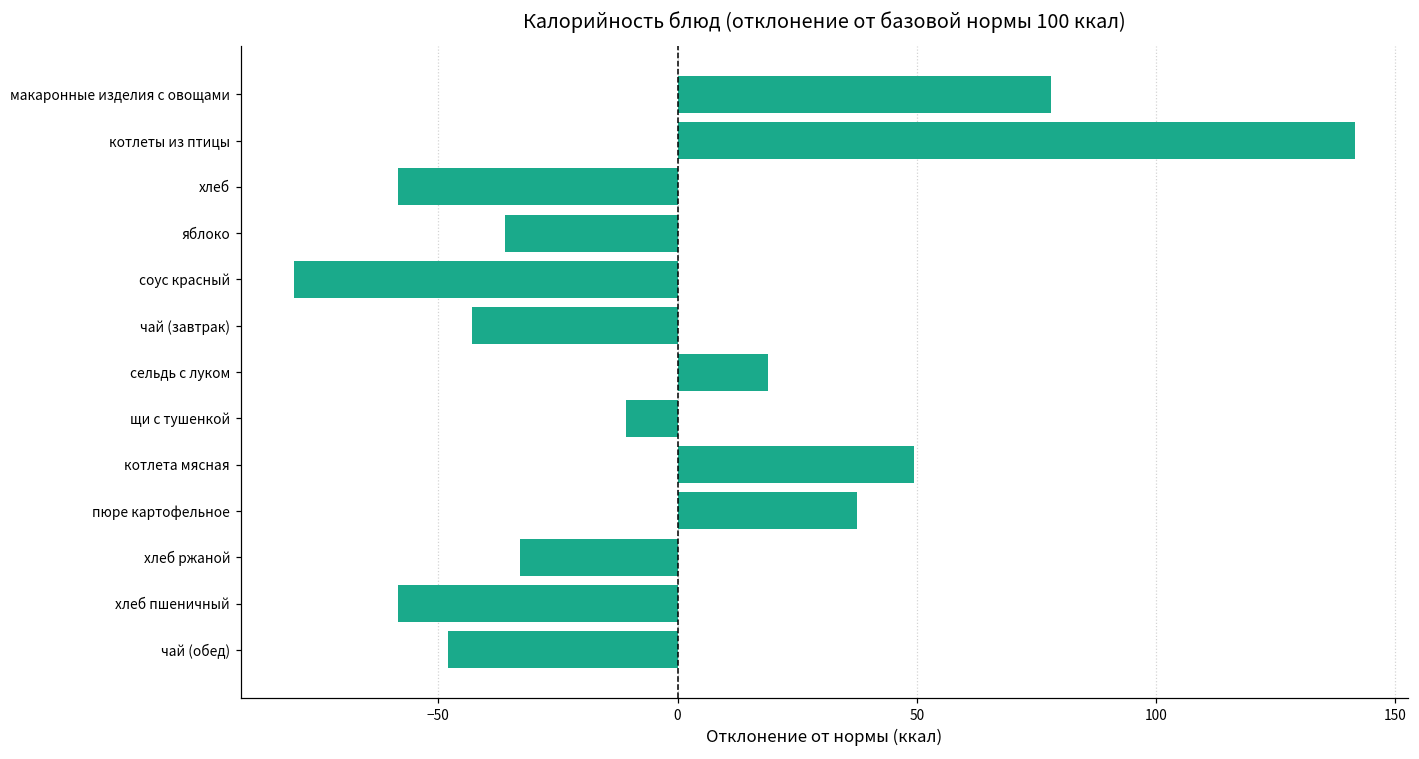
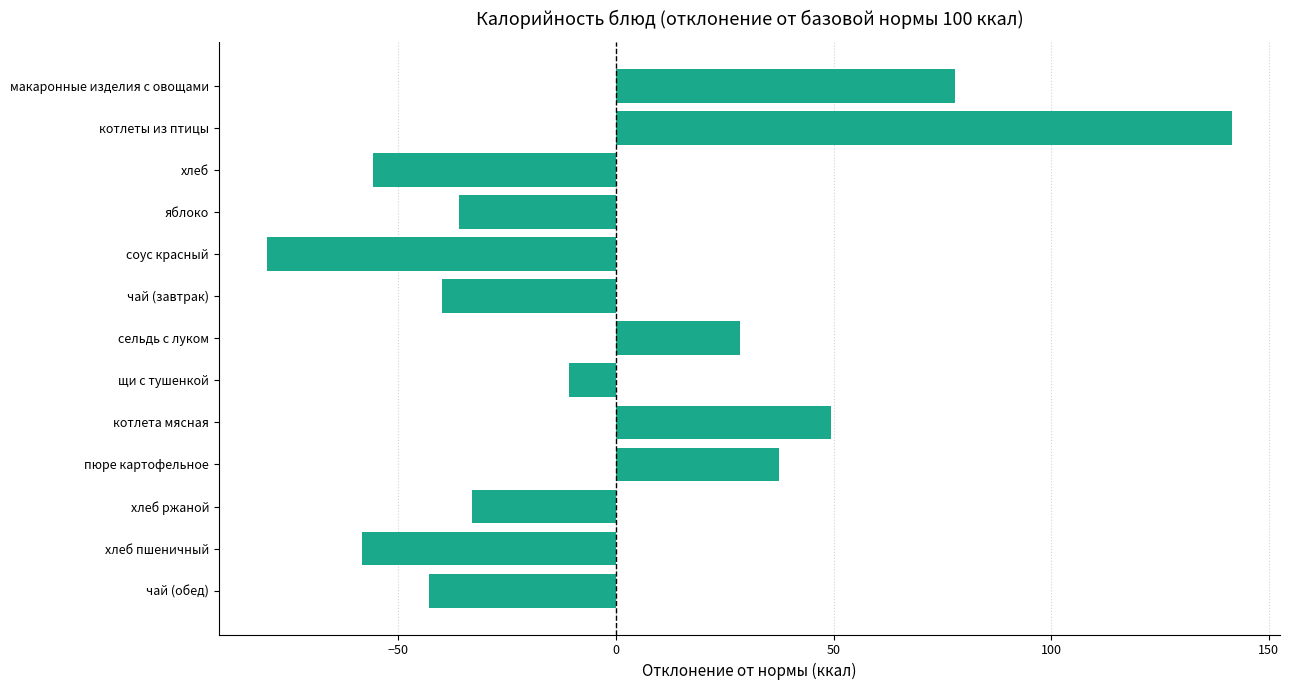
хлеб: -58 -> -56
чай (завтрак): -43 -> -40
сельдь с луком: 19 -> 28
чай (обед): -48 -> -43
